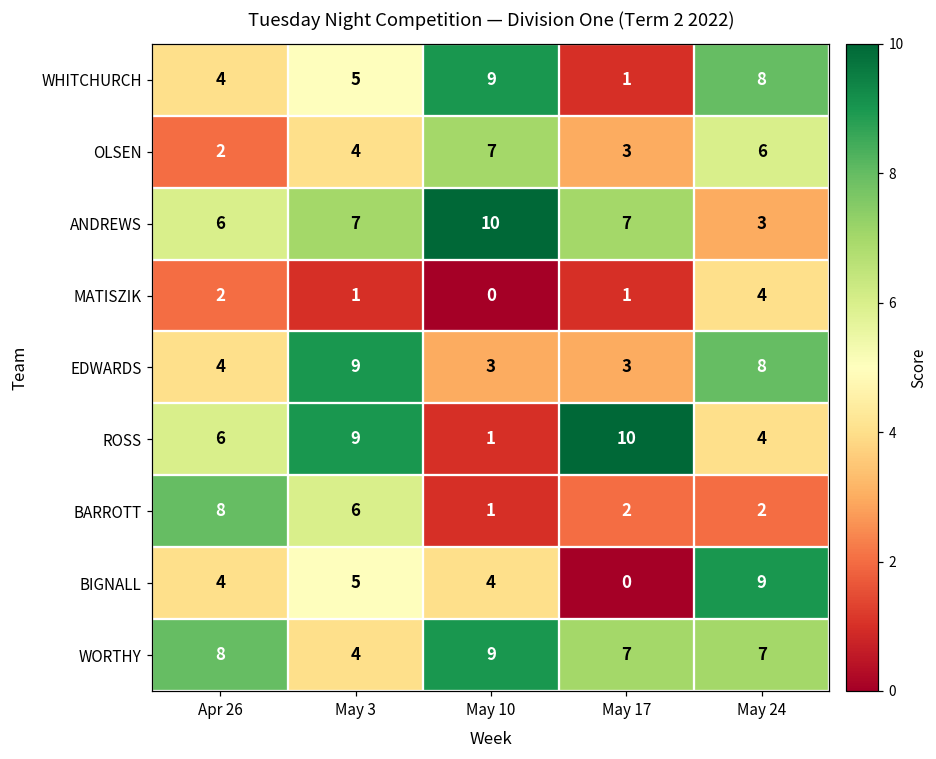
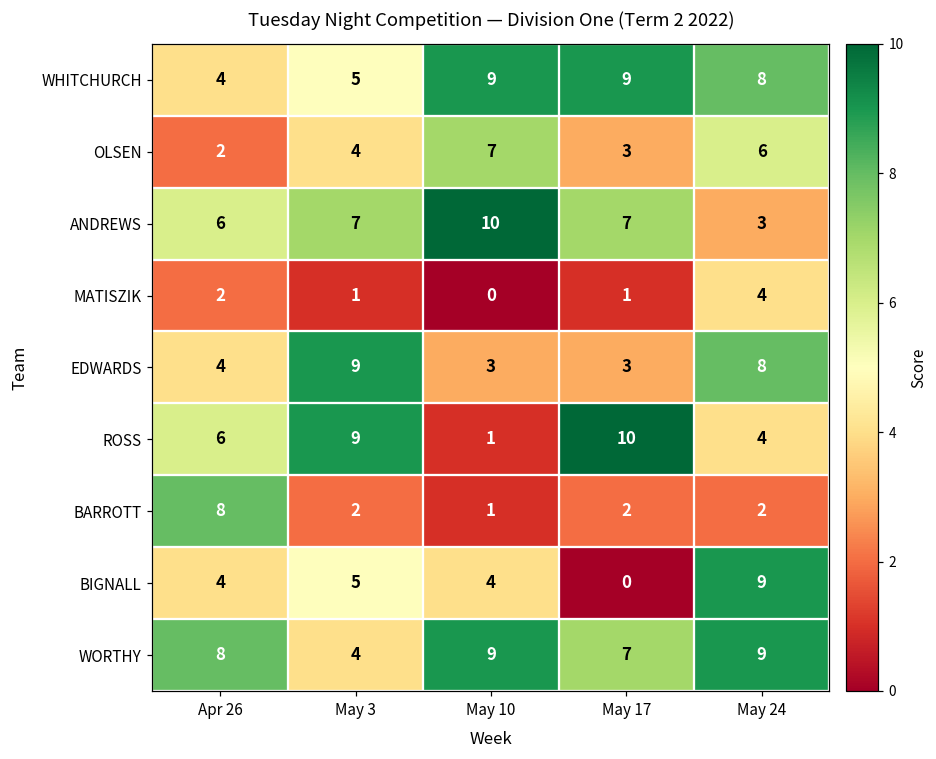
WHITCHURCH, May 17: 1 -> 9
BARROTT, May 3: 6 -> 2
WORTHY, May 24: 7 -> 9
